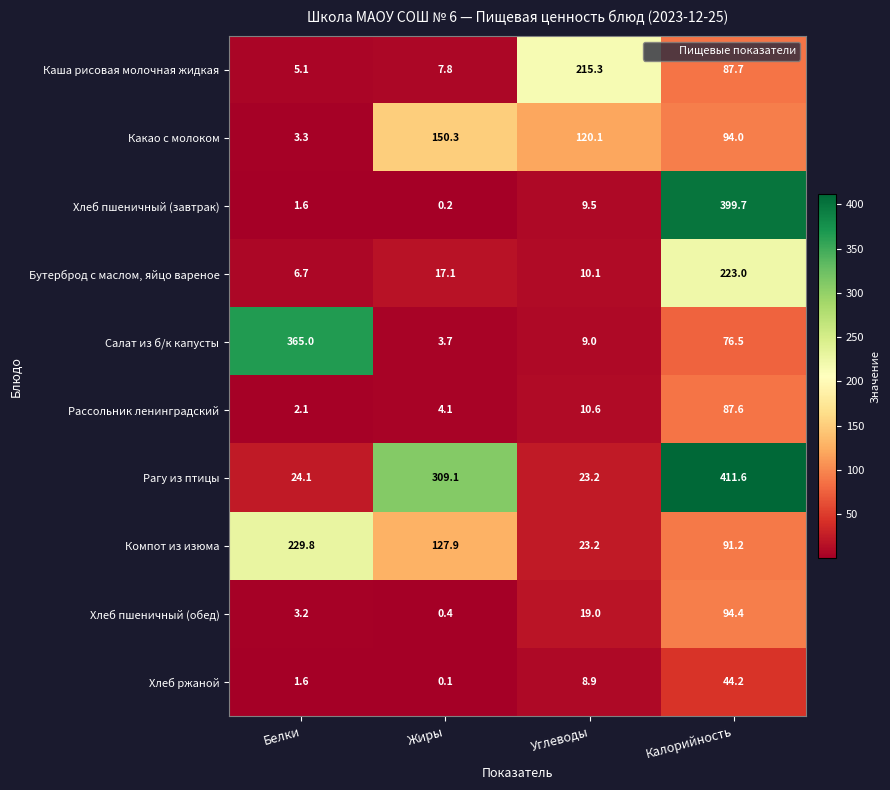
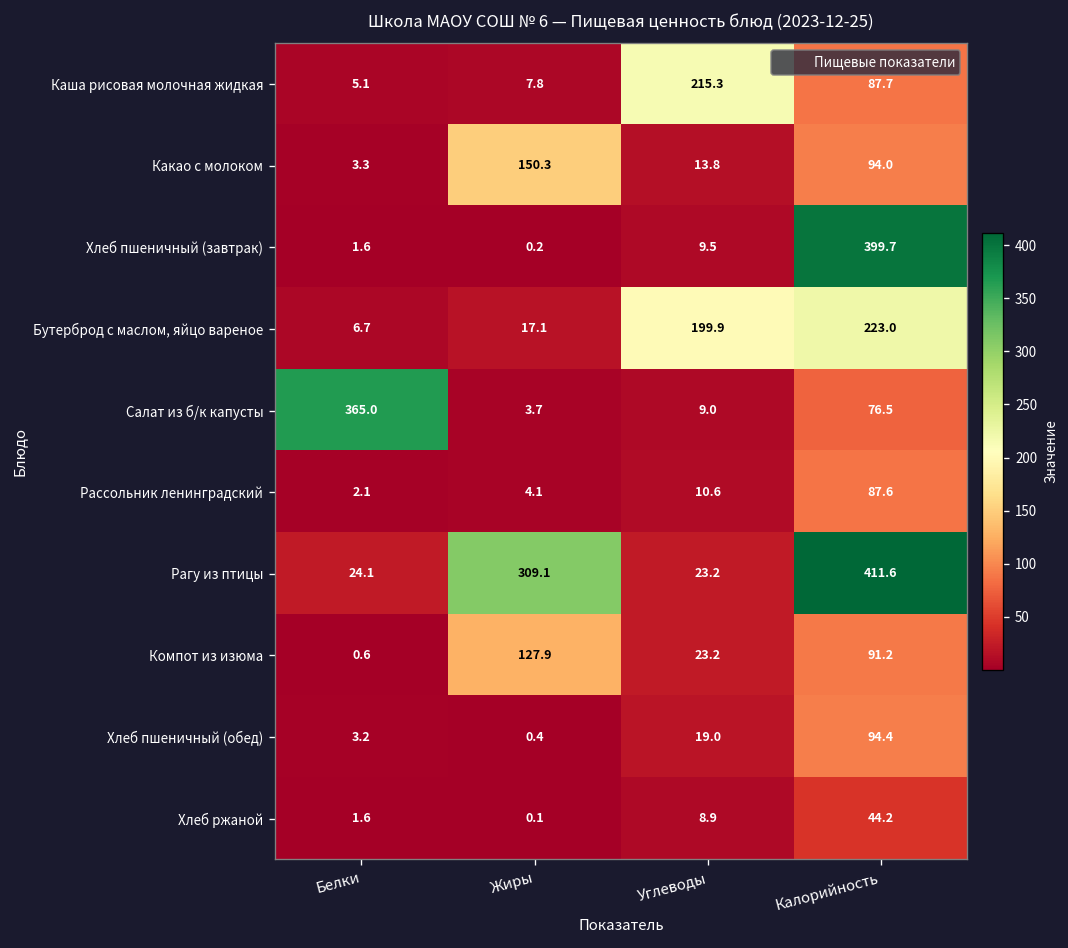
Какао с молоком, Углеводы: 120.1 -> 13.8
Бутерброд с маслом, яйцо вареное, Углеводы: 10.1 -> 199.9
Компот из изюма, Белки: 229.8 -> 0.6
